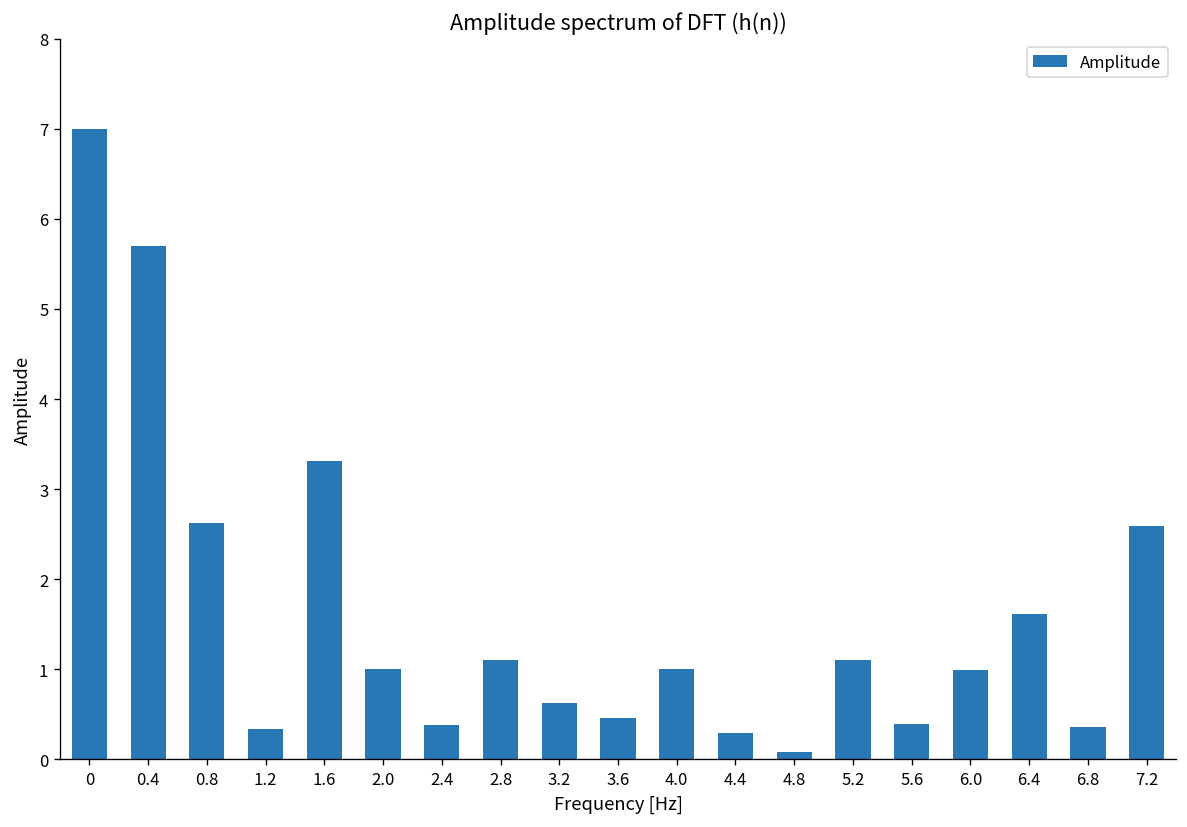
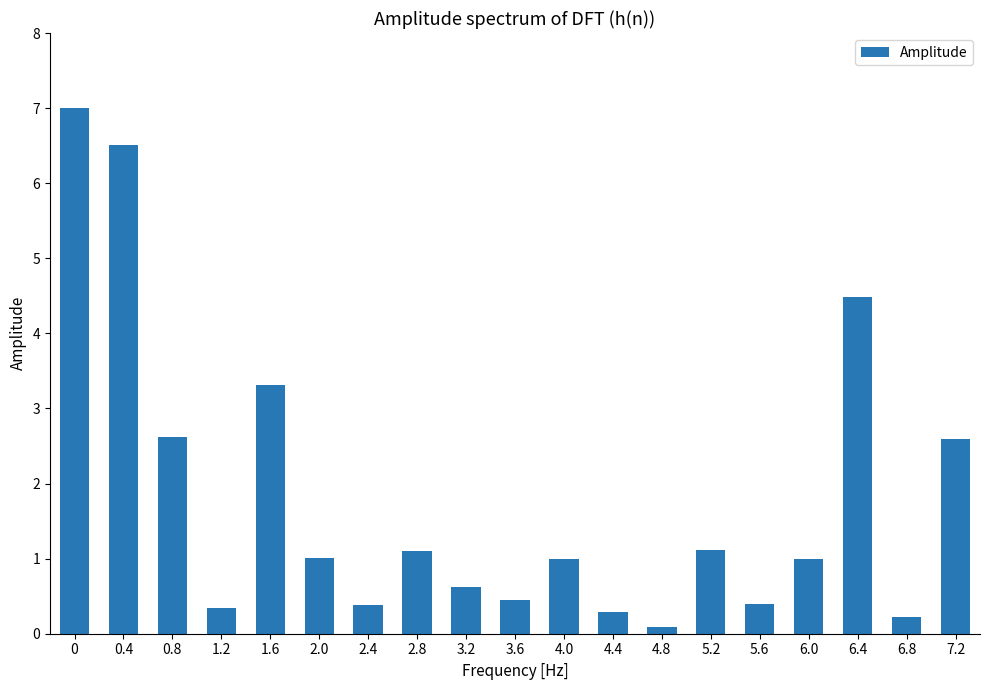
0.4: 5.7 -> 6.5
6.4: 1.6 -> 4.5
6.8: 0.4 -> 0.2
